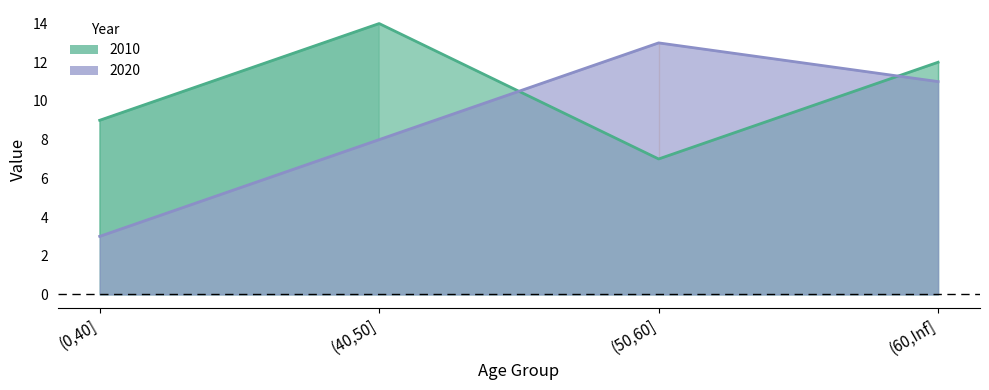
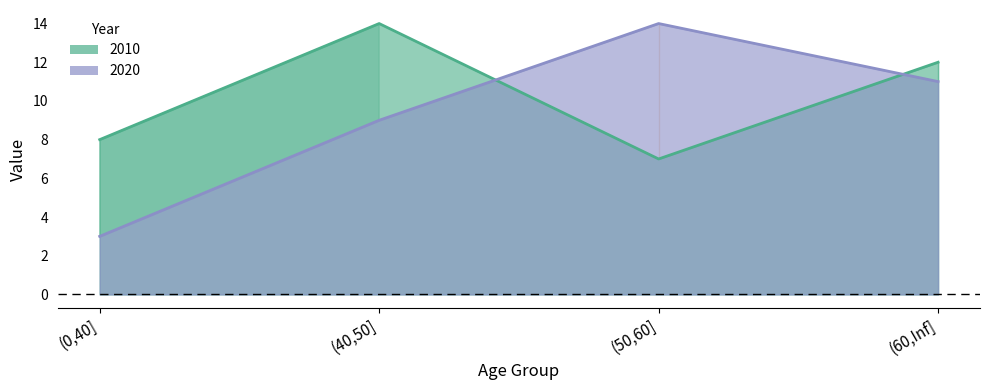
2010, (0,40]: 9 -> 8
2020, (40,50]: 8 -> 9
2020, (50,60]: 13 -> 14
